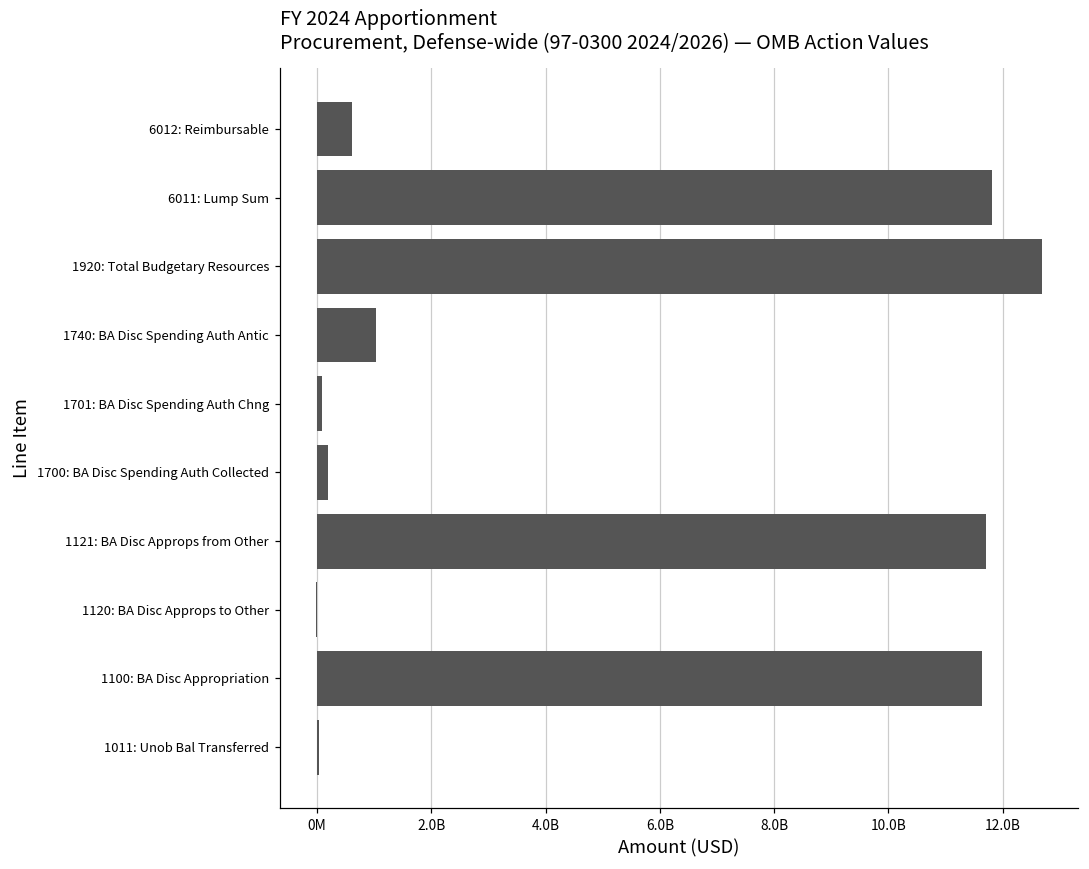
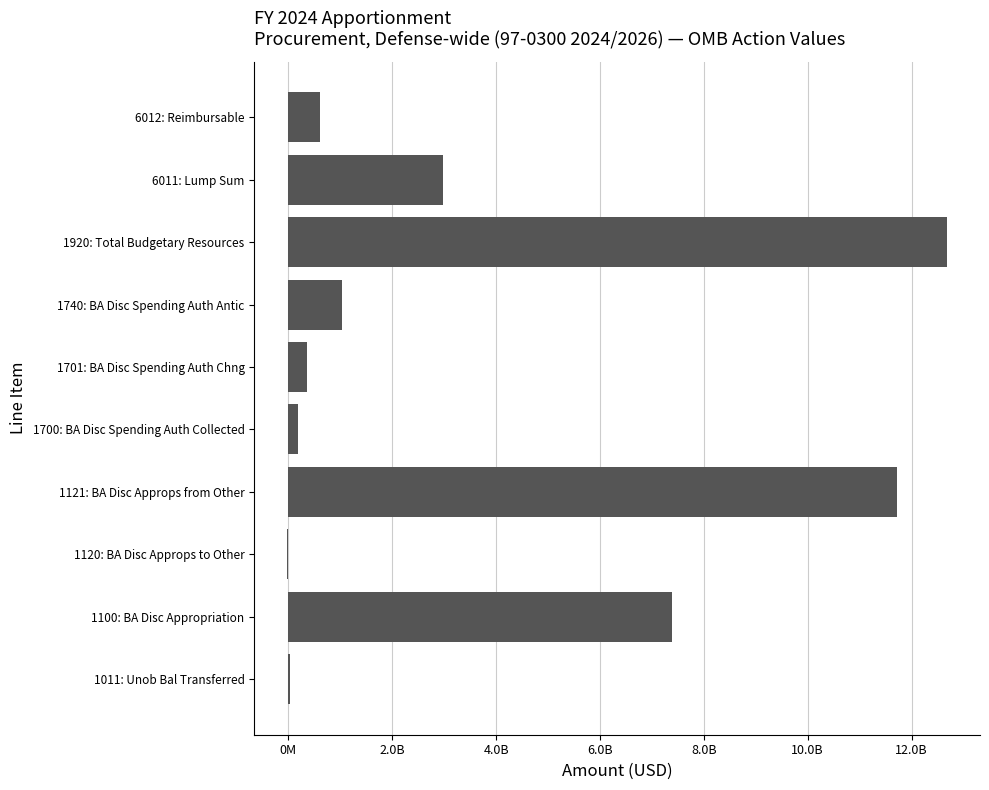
6011: Lump Sum: 11800000000 -> 3000000000
1701: BA Disc Spending Auth Chng: 100000000 -> 400000000
1100: BA Disc Appropriation: 11600000000 -> 7400000000
